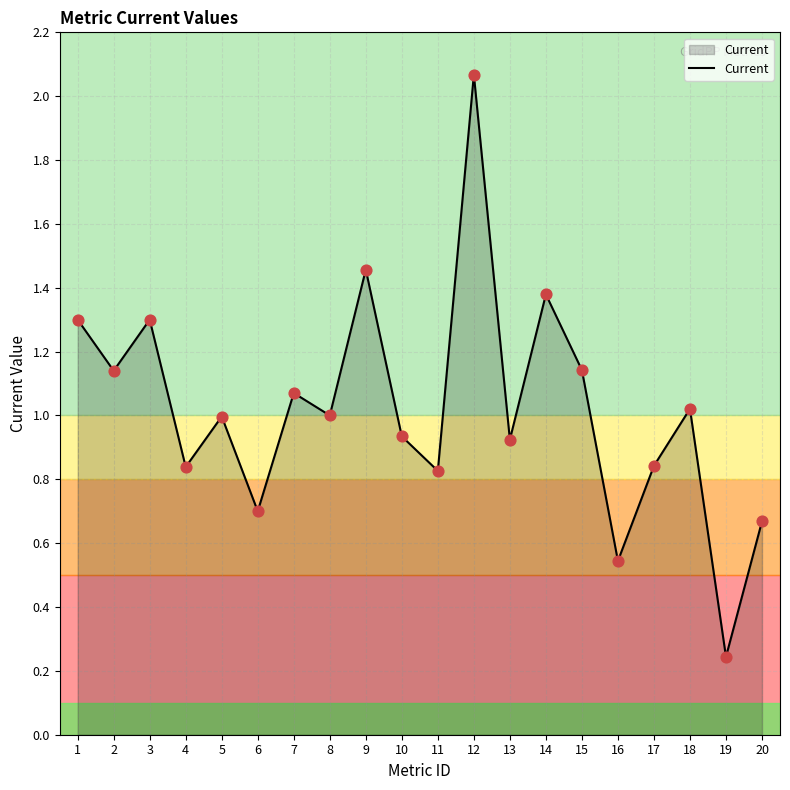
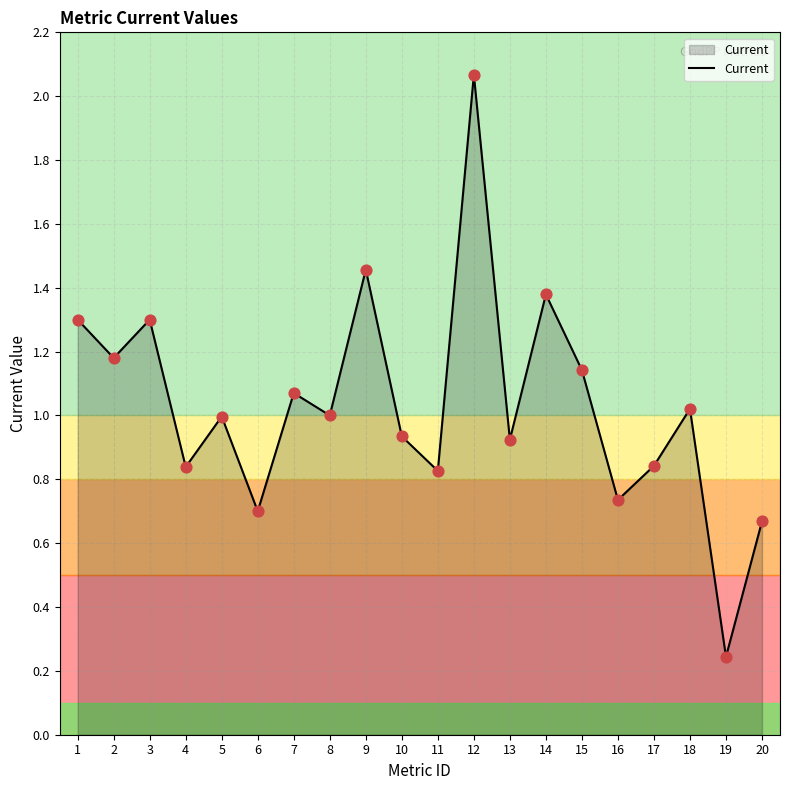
2: 1.14 -> 1.18
16: 0.54 -> 0.74
